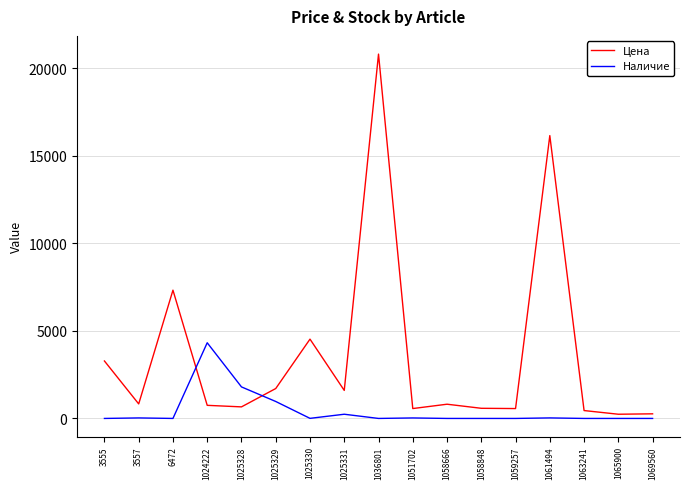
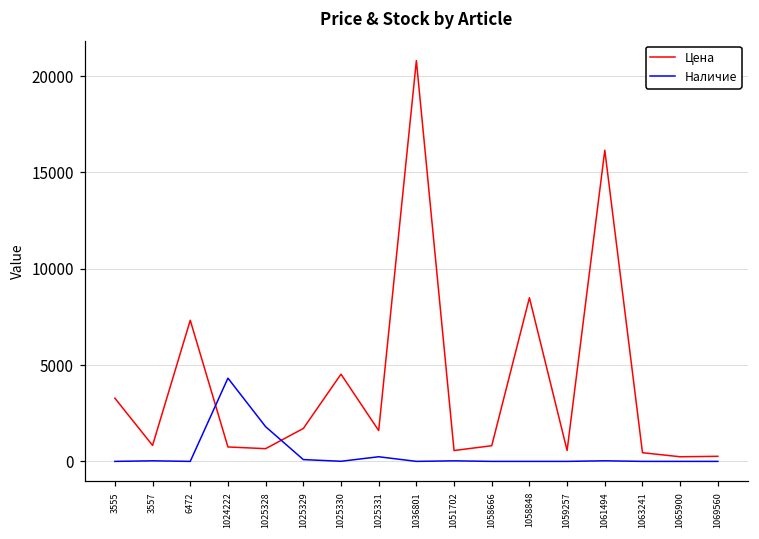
Наличие, 1025329: 1000 -> 100
Цена, 1058848: 600 -> 8500
